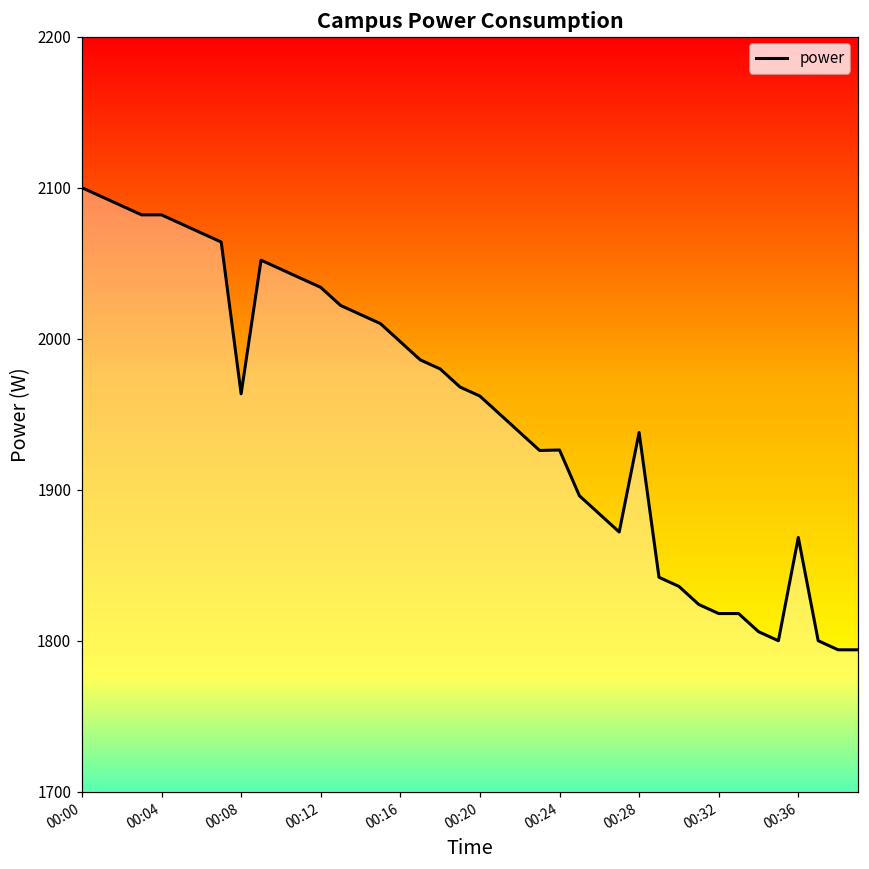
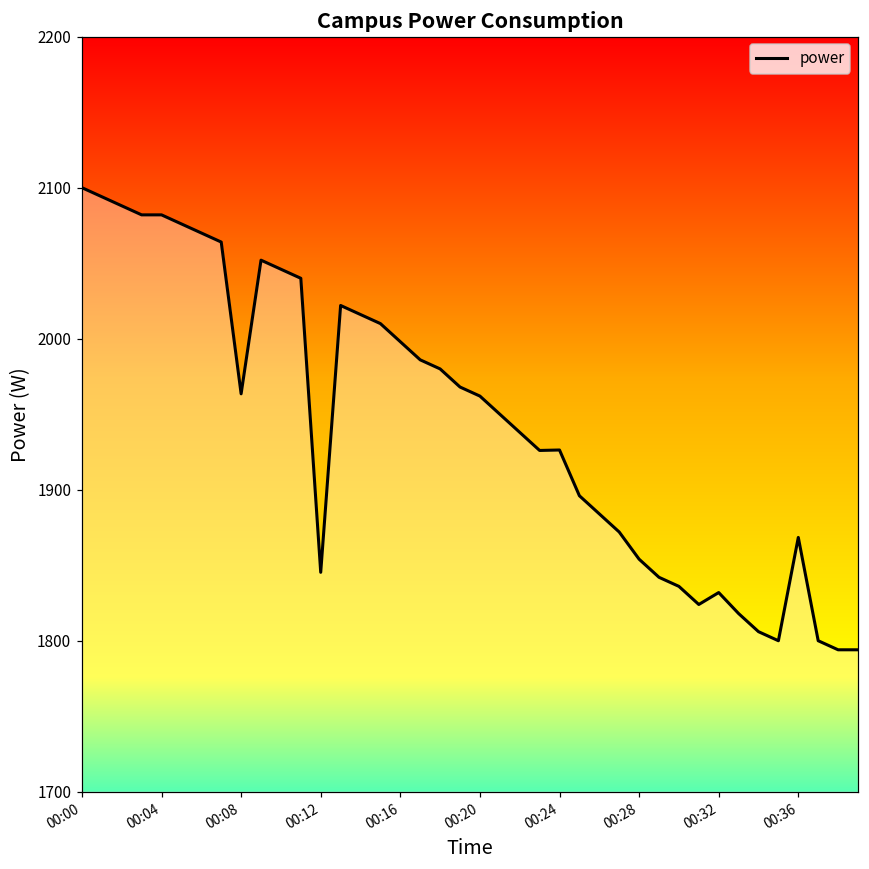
00:12: 2034 -> 1845
00:28: 1938 -> 1854
00:32: 1818 -> 1832
